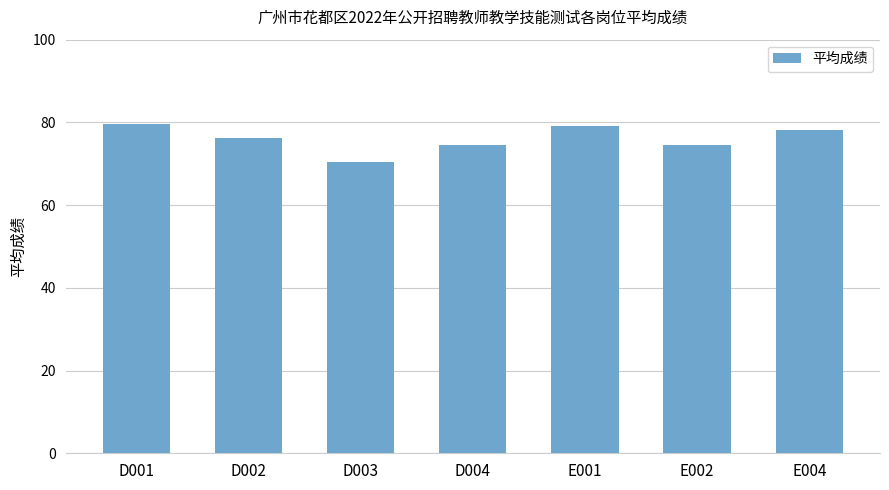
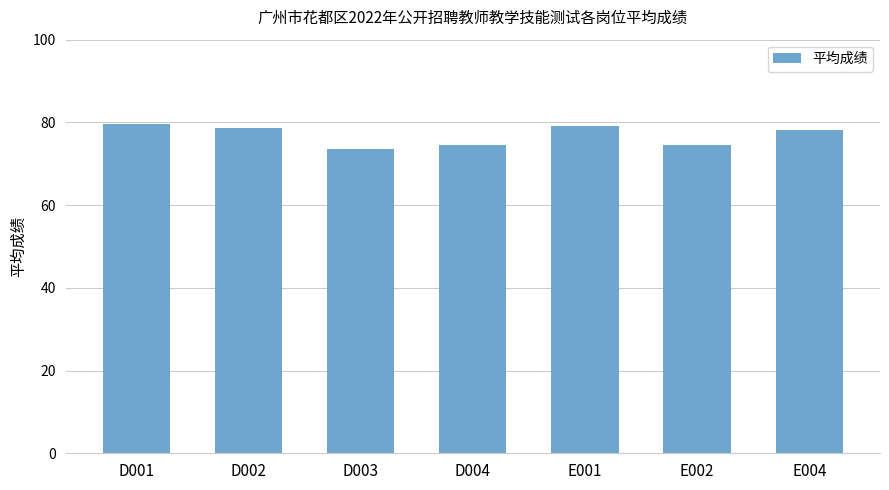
D002: 76 -> 79
D003: 70 -> 74
